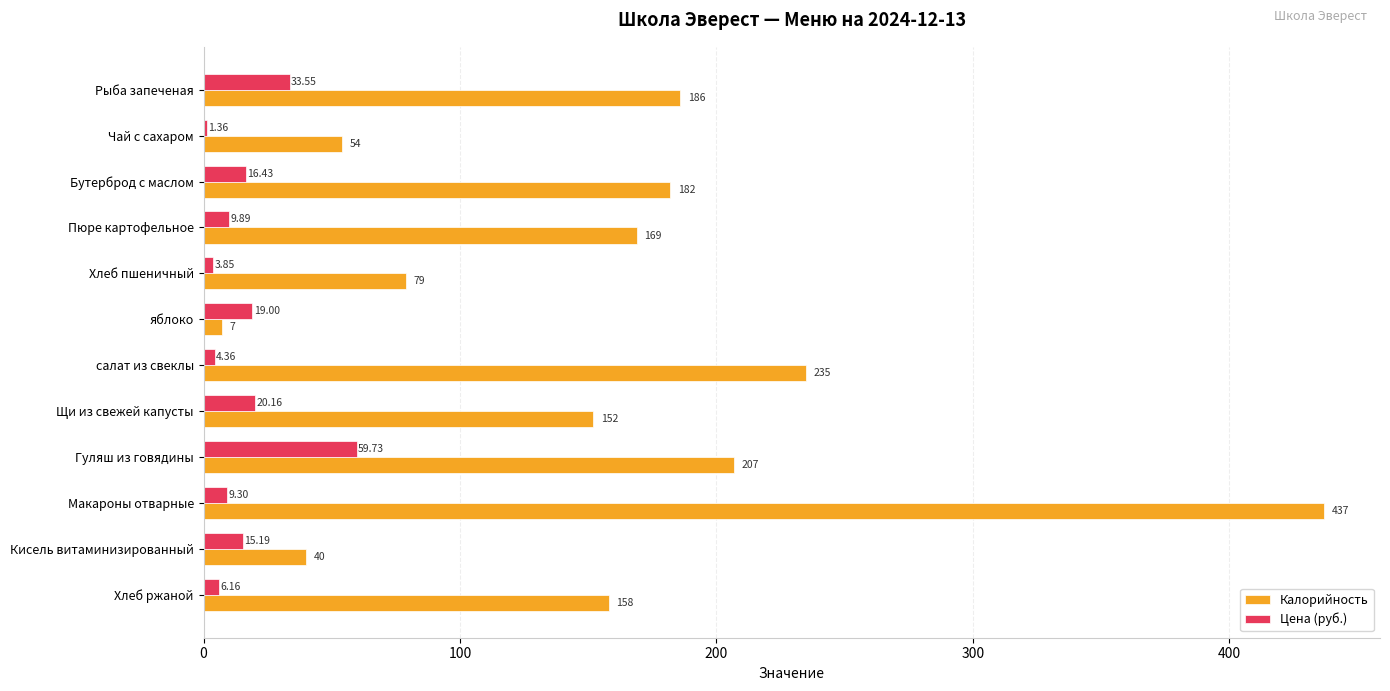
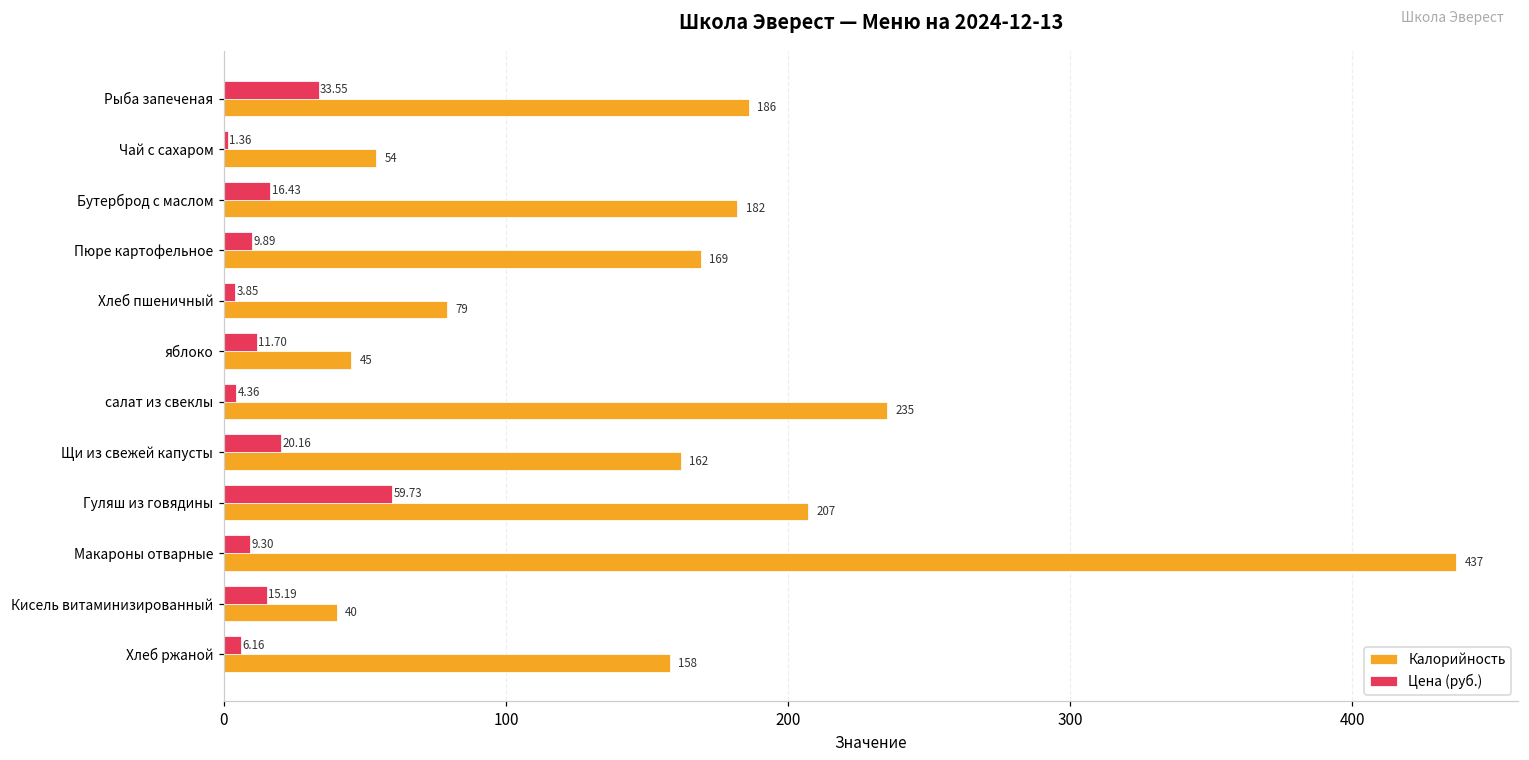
Цена (руб.), яблоко: 19.00 -> 11.70
Калорийность, яблоко: 7 -> 45
Калорийность, Щи из свежей капусты: 152 -> 162
